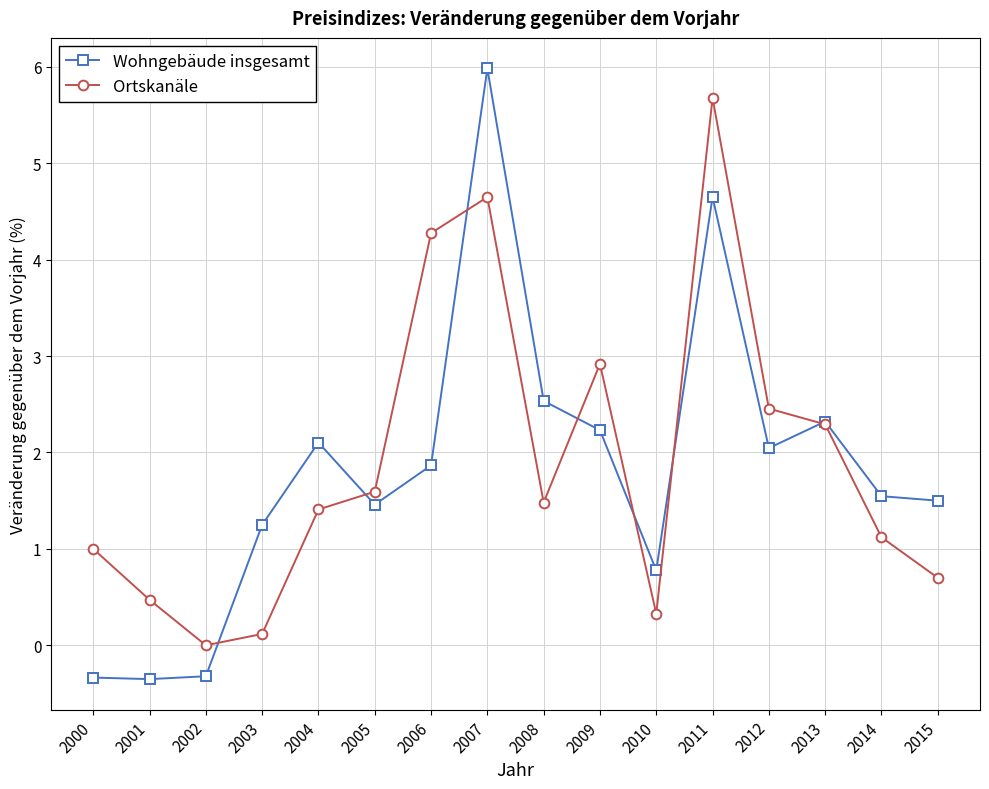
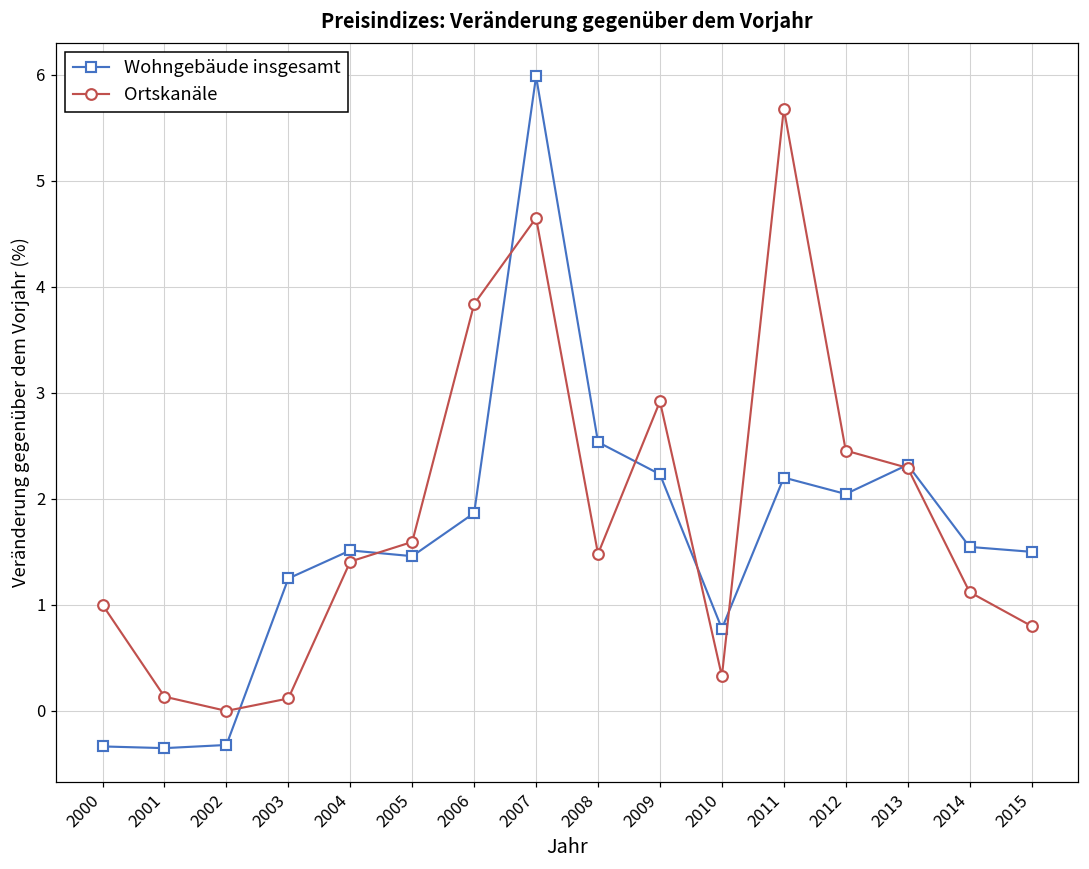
Ortskanäle, 2001: 0.5 -> 0.1
Wohngebäude insgesamt, 2004: 2.1 -> 1.5
Ortskanäle, 2006: 4.3 -> 3.8
Wohngebäude insgesamt, 2011: 4.7 -> 2.2
Ortskanäle, 2015: 0.7 -> 0.8
